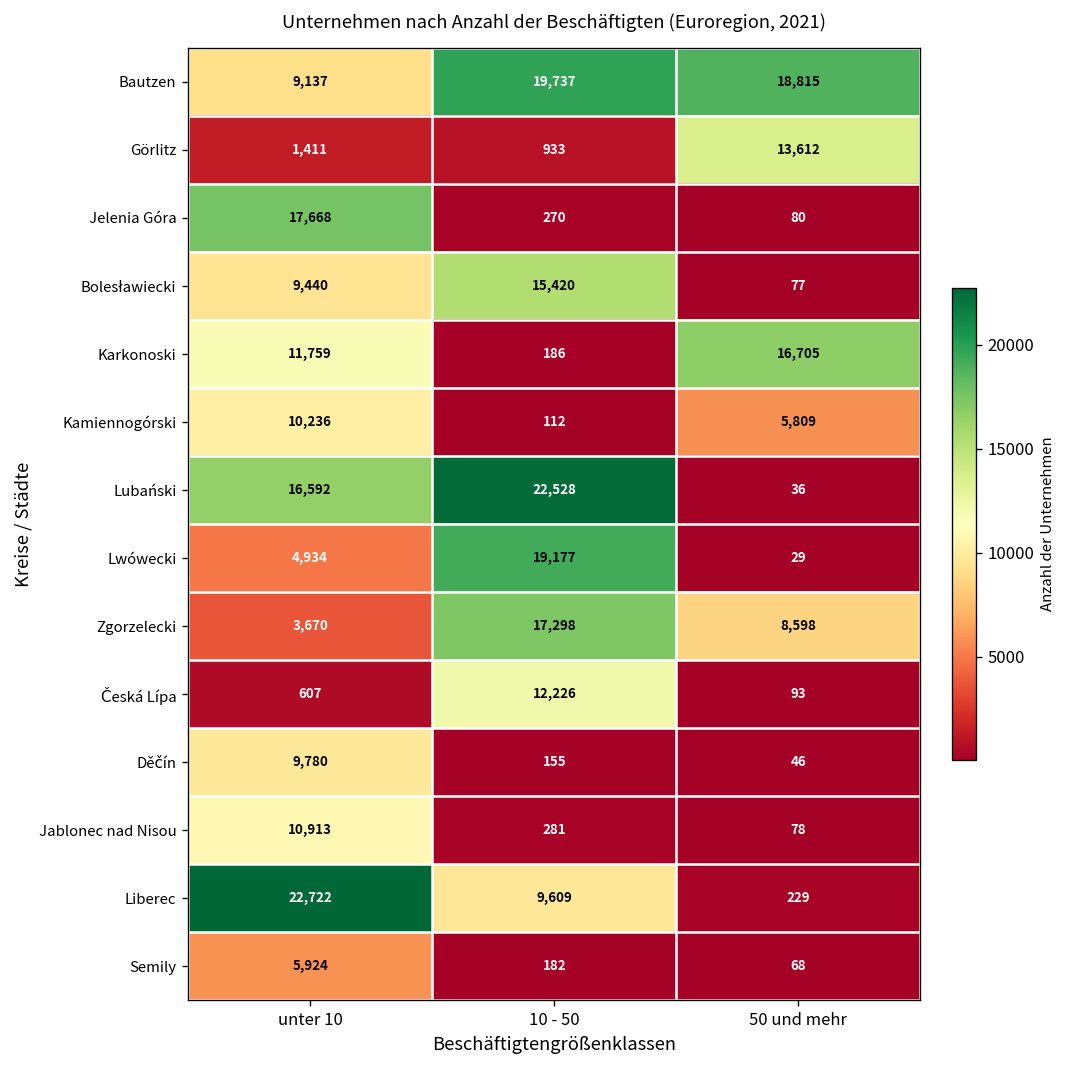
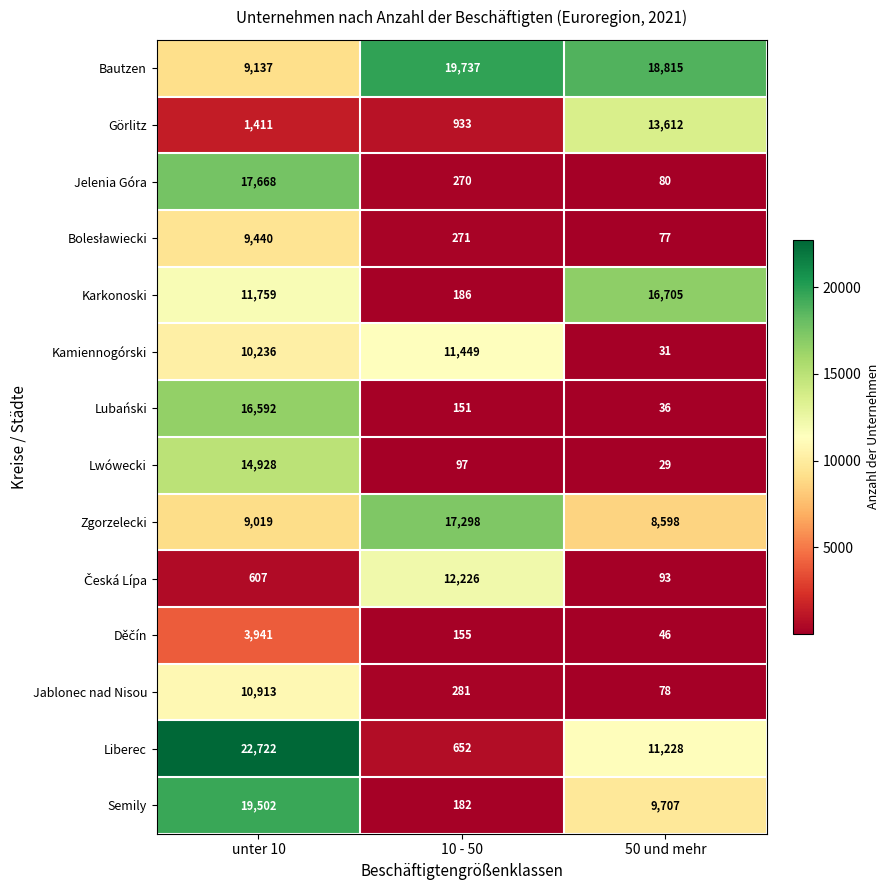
Bolesławiecki, 10 - 50: 15,420 -> 271
Kamiennogórski, 10 - 50: 112 -> 11,449
Kamiennogórski, 50 und mehr: 5,809 -> 31
Lubański, 10 - 50: 22,528 -> 151
Lwówecki, unter 10: 4,934 -> 14,928
Lwówecki, 10 - 50: 19,177 -> 97
Zgorzelecki, unter 10: 3,670 -> 9,019
Děčín, unter 10: 9,780 -> 3,941
Liberec, 10 - 50: 9,609 -> 652
Liberec, 50 und mehr: 229 -> 11,228
Semily, unter 10: 5,924 -> 19,502
Semily, 50 und mehr: 68 -> 9,707
